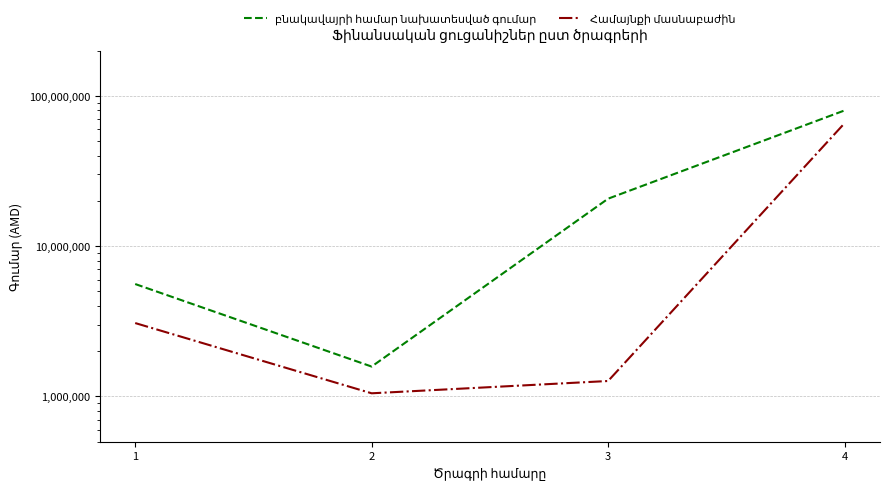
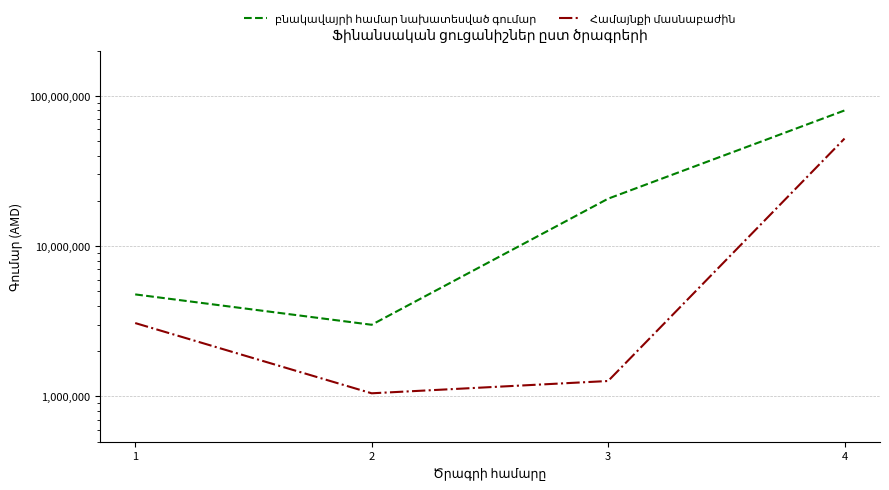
բնակավայրի համար նախատեսված գումար, 1: 5,600,000 -> 4,800,000
բնակավայրի համար նախատեսված գումար, 2: 1,600,000 -> 3,000,000
Համայնքի մասնաբաժին, 4: 70,000,000 -> 52,000,000
